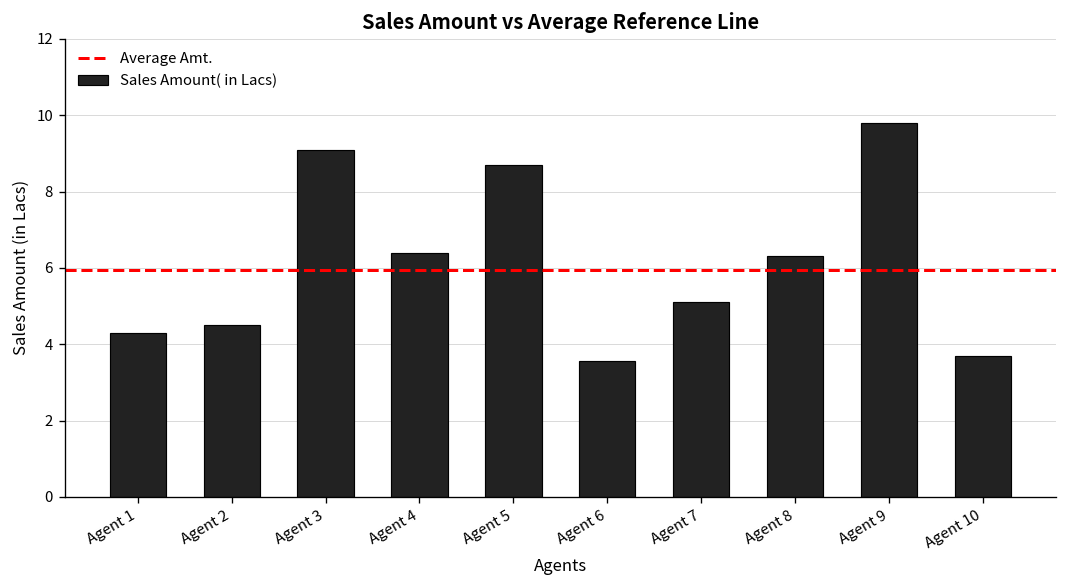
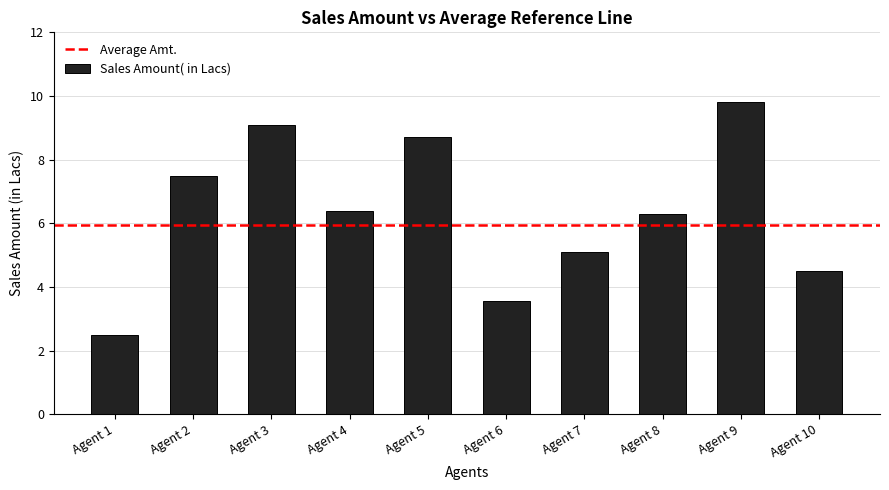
Agent 1: 4.3 -> 2.5
Agent 2: 4.5 -> 7.5
Agent 10: 3.7 -> 4.5
